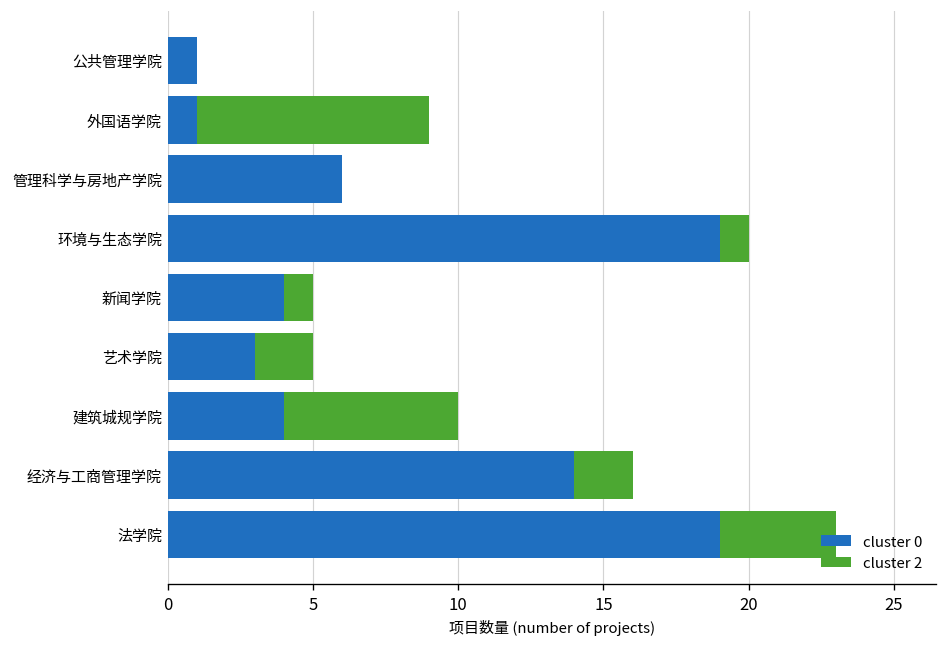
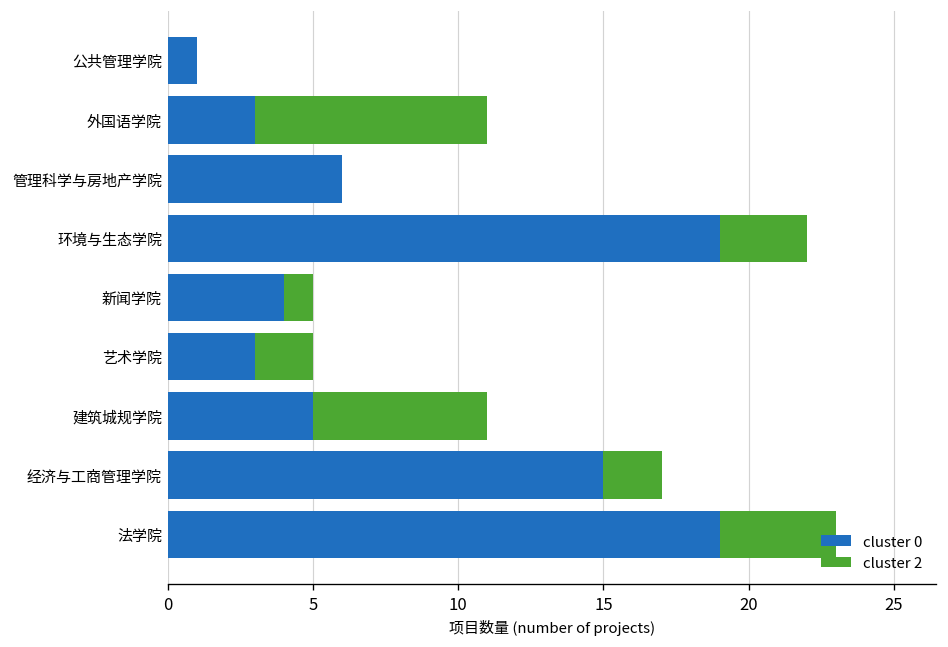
cluster 0, 外国语学院: 1 -> 3
cluster 2, 环境与生态学院: 1 -> 3
cluster 0, 建筑城规学院: 4 -> 5
cluster 0, 经济与工商管理学院: 14 -> 15
